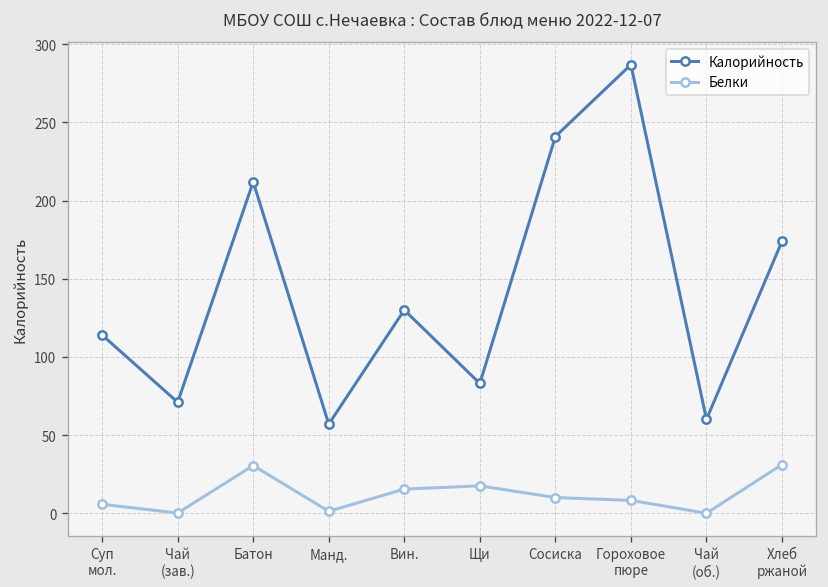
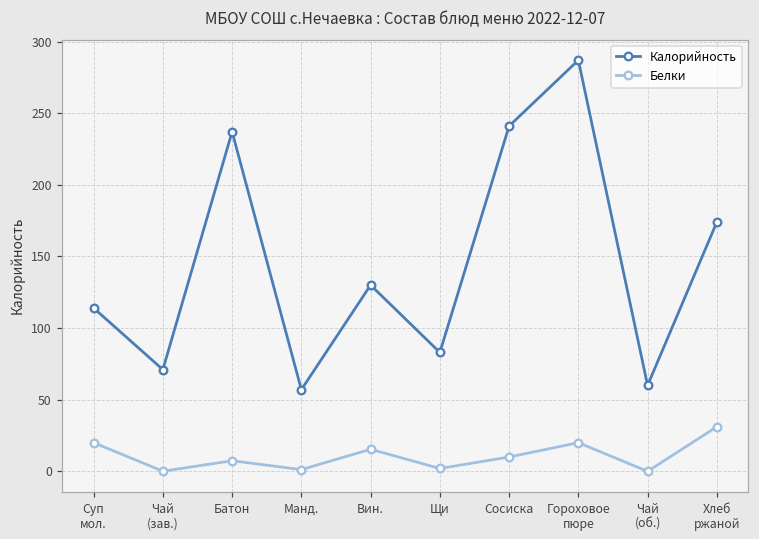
Белки, Суп мол.: 6 -> 20
Калорийность, Батон: 212 -> 237
Белки, Батон: 31 -> 7
Белки, Щи: 18 -> 2
Белки, Гороховое пюре: 8 -> 20
